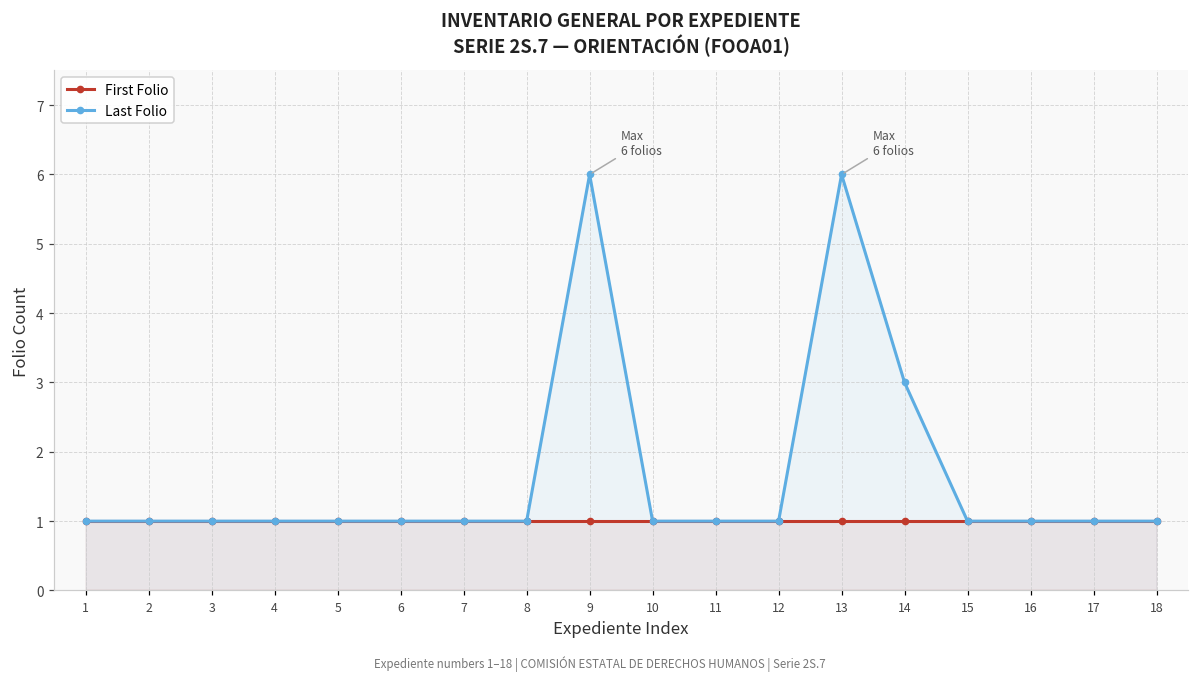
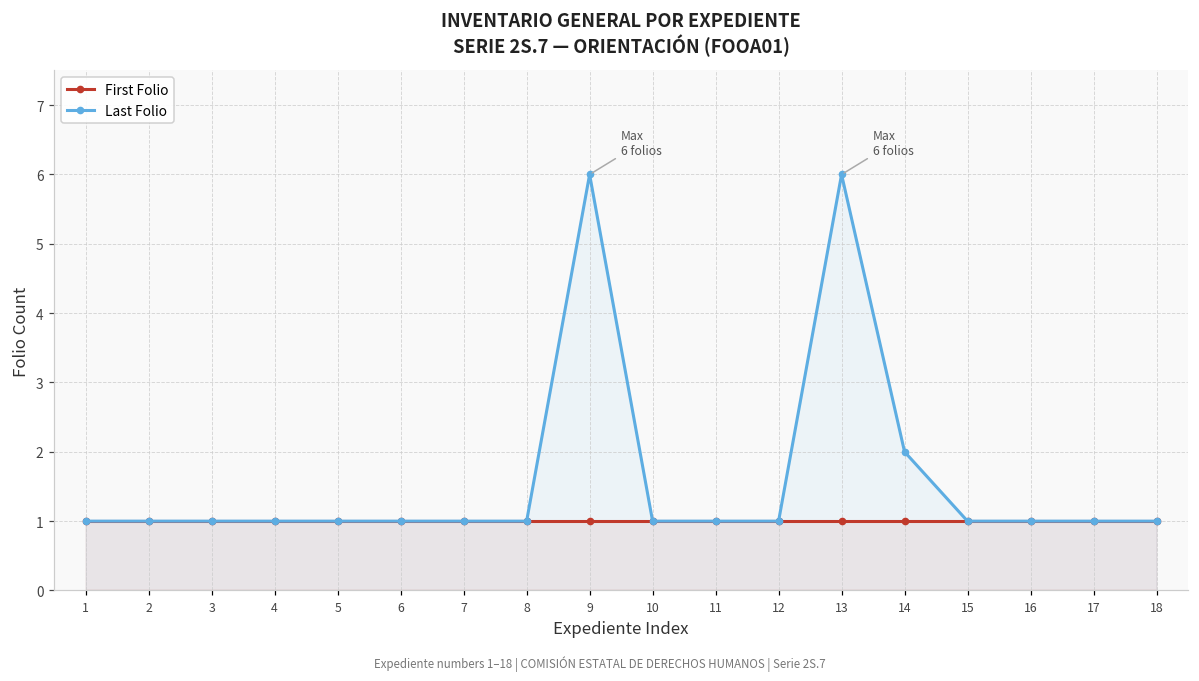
Last Folio, 14: 3 -> 2
